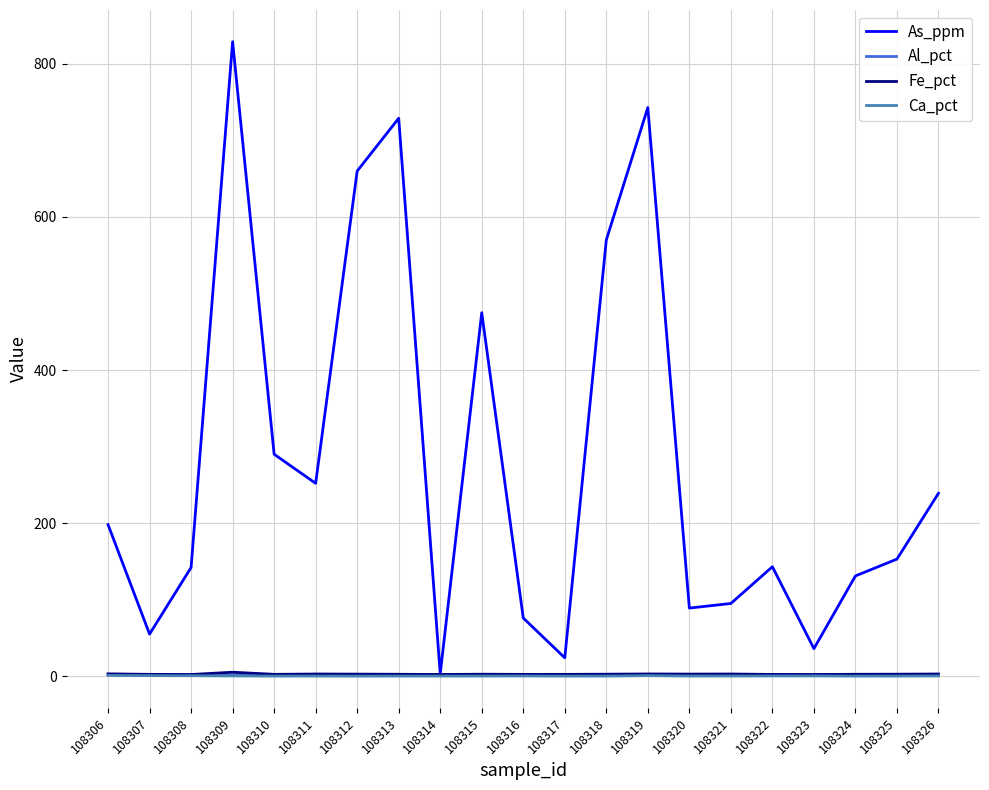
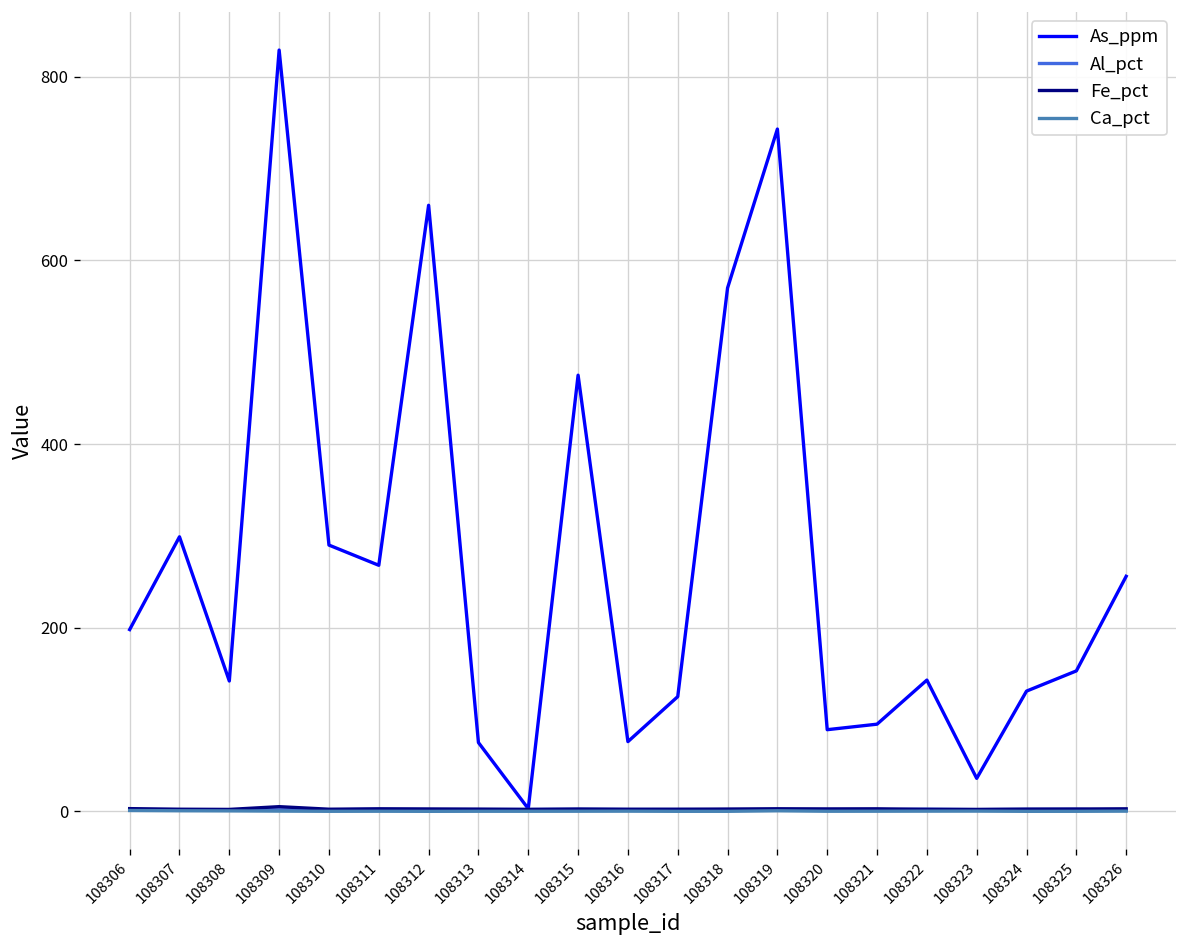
As_ppm, 108307: 60 -> 300
As_ppm, 108311: 250 -> 270
As_ppm, 108313: 730 -> 80
As_ppm, 108317: 20 -> 130
As_ppm, 108326: 240 -> 260
